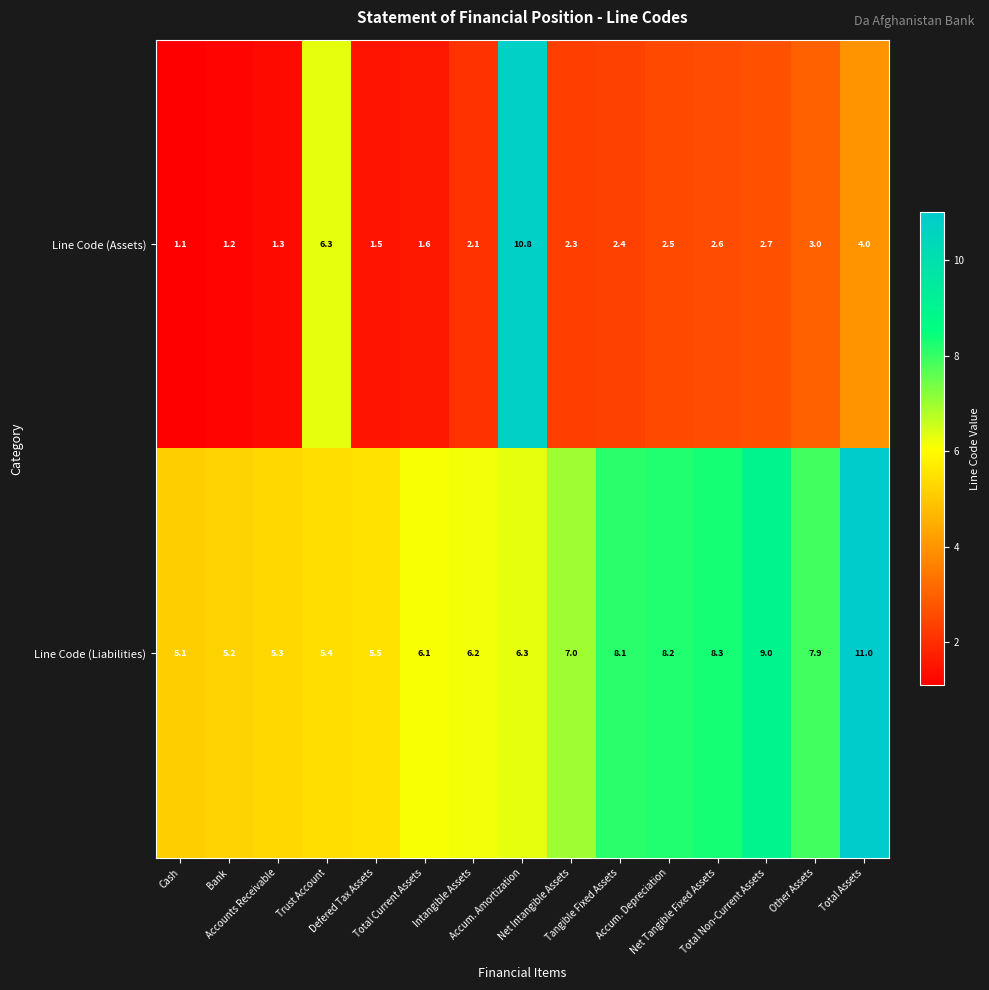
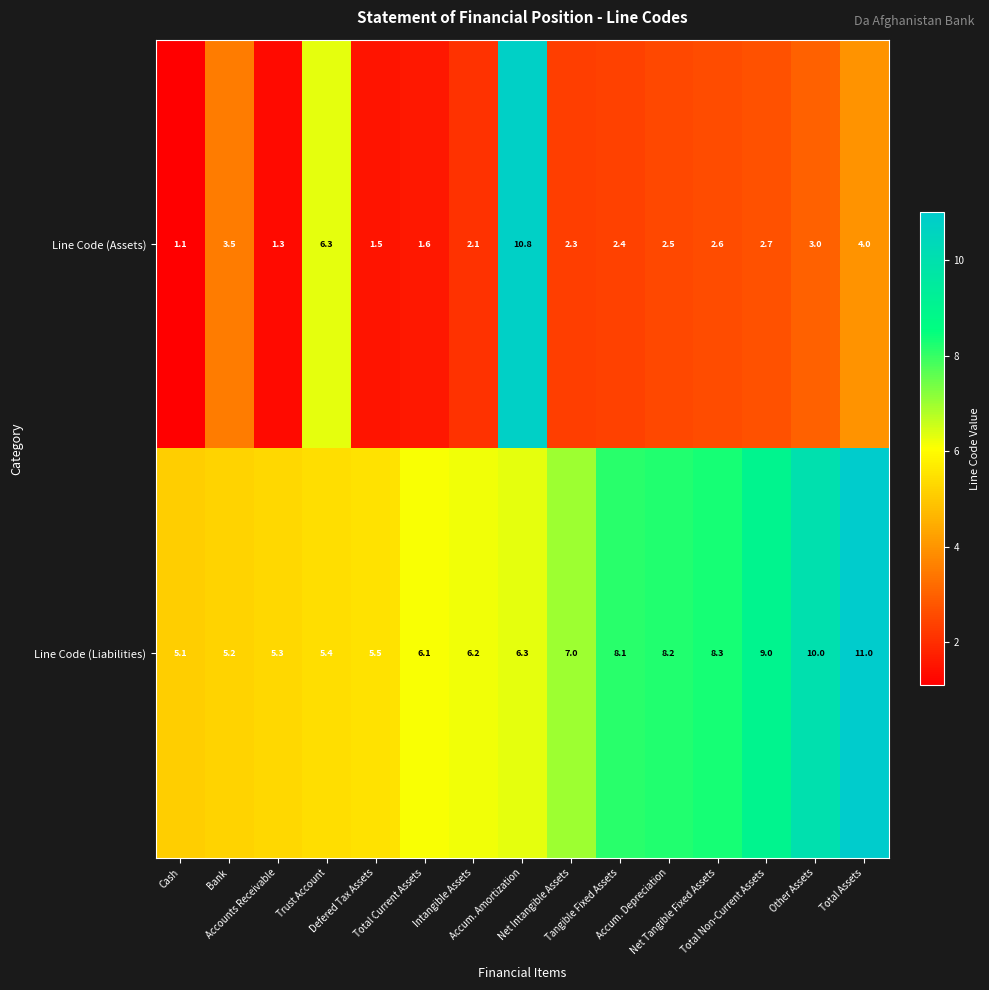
Line Code (Assets), Bank: 1.2 -> 3.5
Line Code (Liabilities), Other Assets: 7.9 -> 10.0
